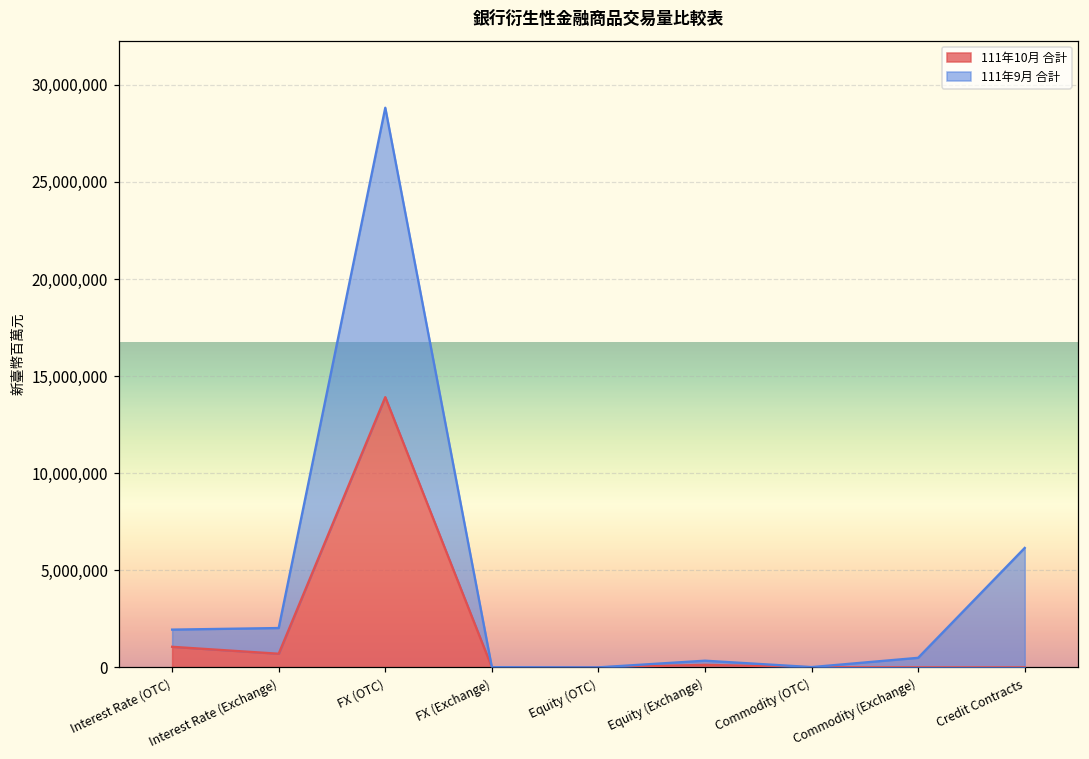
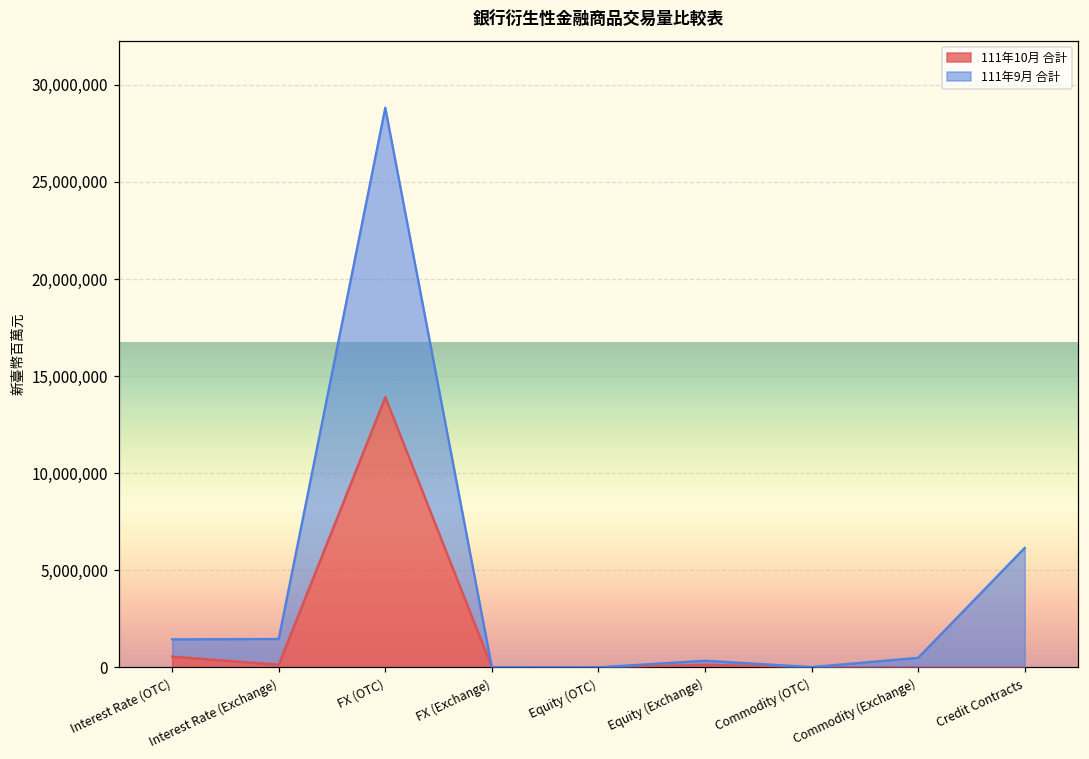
111年10月 合計, Interest Rate (OTC): 1,100,000 -> 600,000
111年10月 合計, Interest Rate (Exchange): 700,000 -> 100,000
